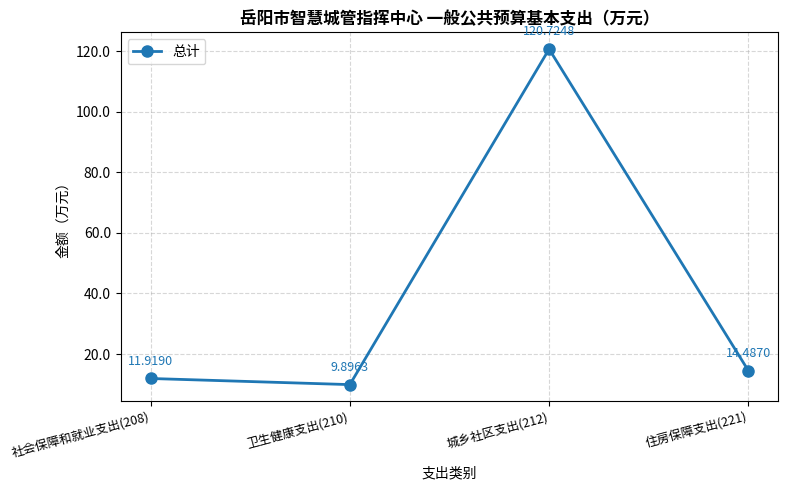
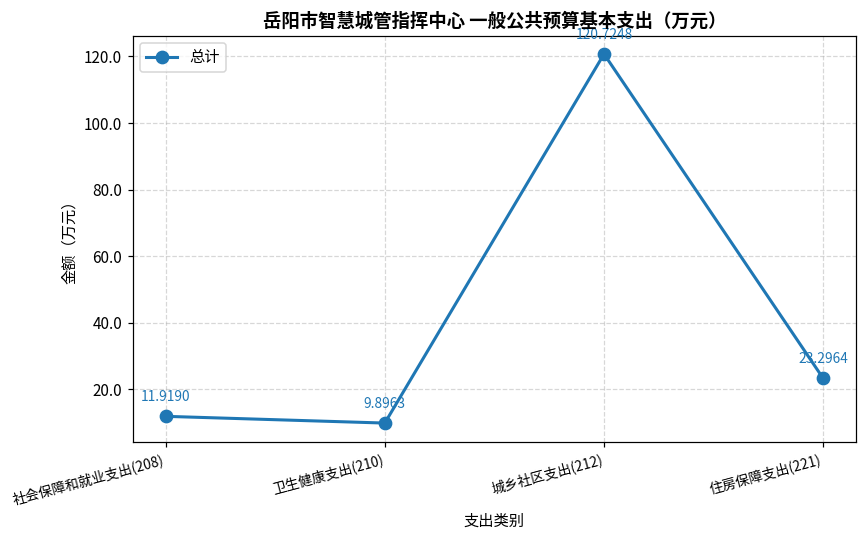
住房保障支出(221): 14.4870 -> 23.2964
